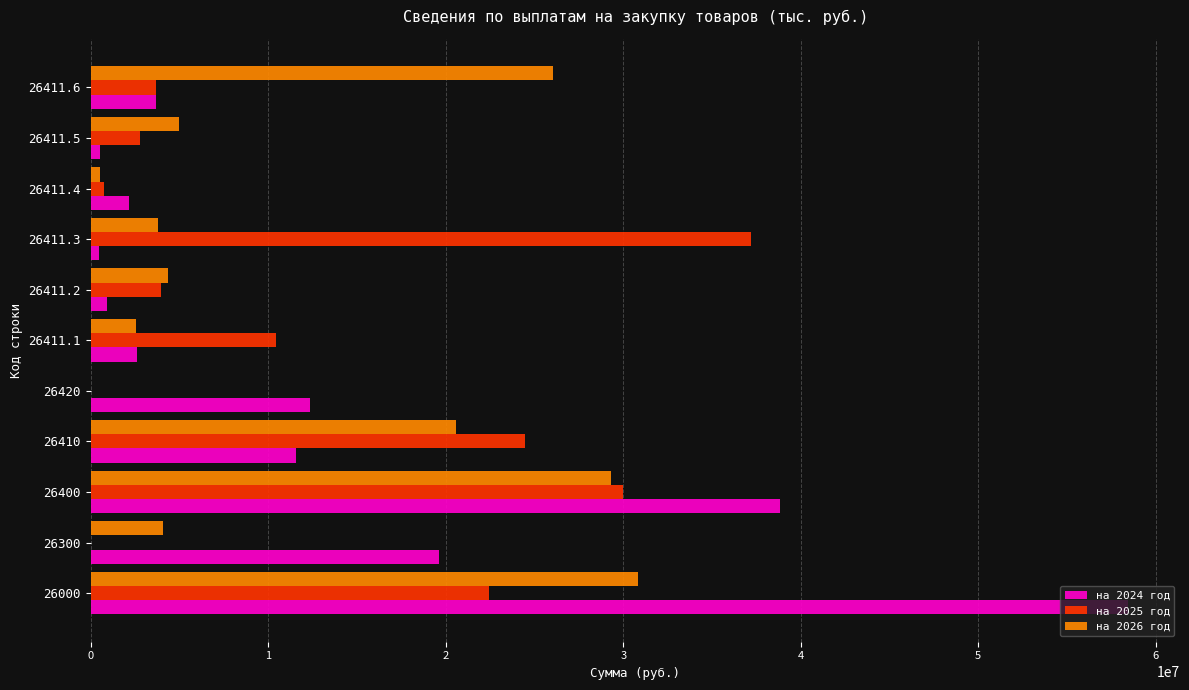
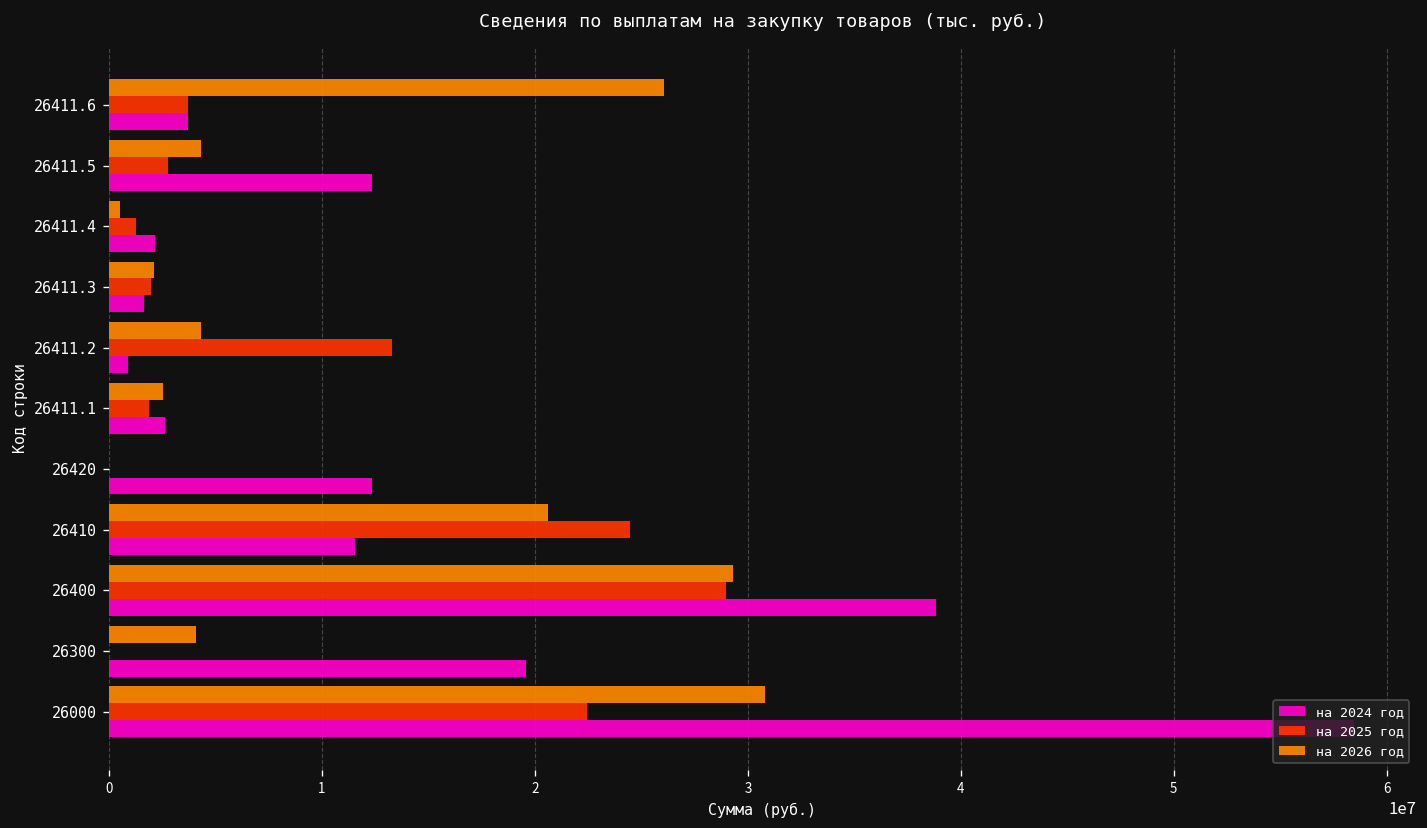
на 2026 год, 26411.5: 5000000 -> 4300000
на 2024 год, 26411.5: 500000 -> 12300000
на 2025 год, 26411.4: 700000 -> 1300000
на 2026 год, 26411.3: 3800000 -> 2100000
на 2025 год, 26411.3: 37200000 -> 2000000
на 2024 год, 26411.3: 500000 -> 1700000
на 2025 год, 26411.2: 3900000 -> 13300000
на 2025 год, 26411.1: 10400000 -> 1900000
на 2025 год, 26400: 30000000 -> 29000000
